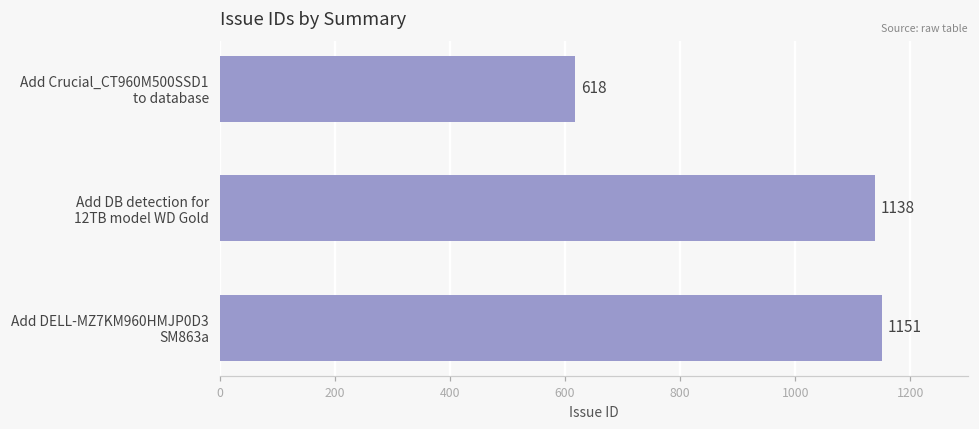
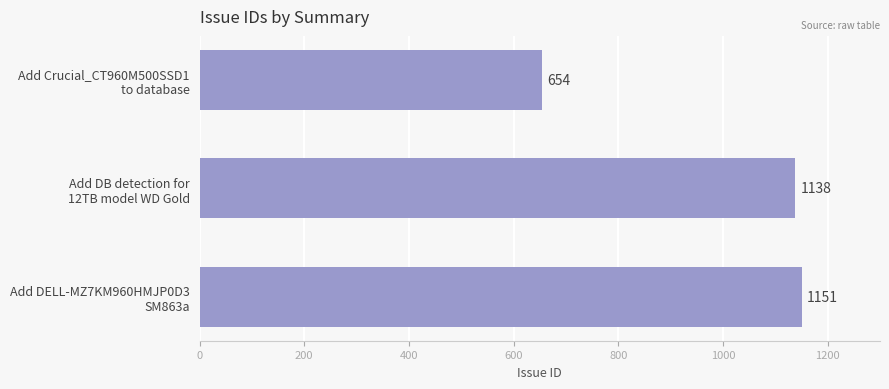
Add Crucial_CT960M500SSD1 to database: 618 -> 654
